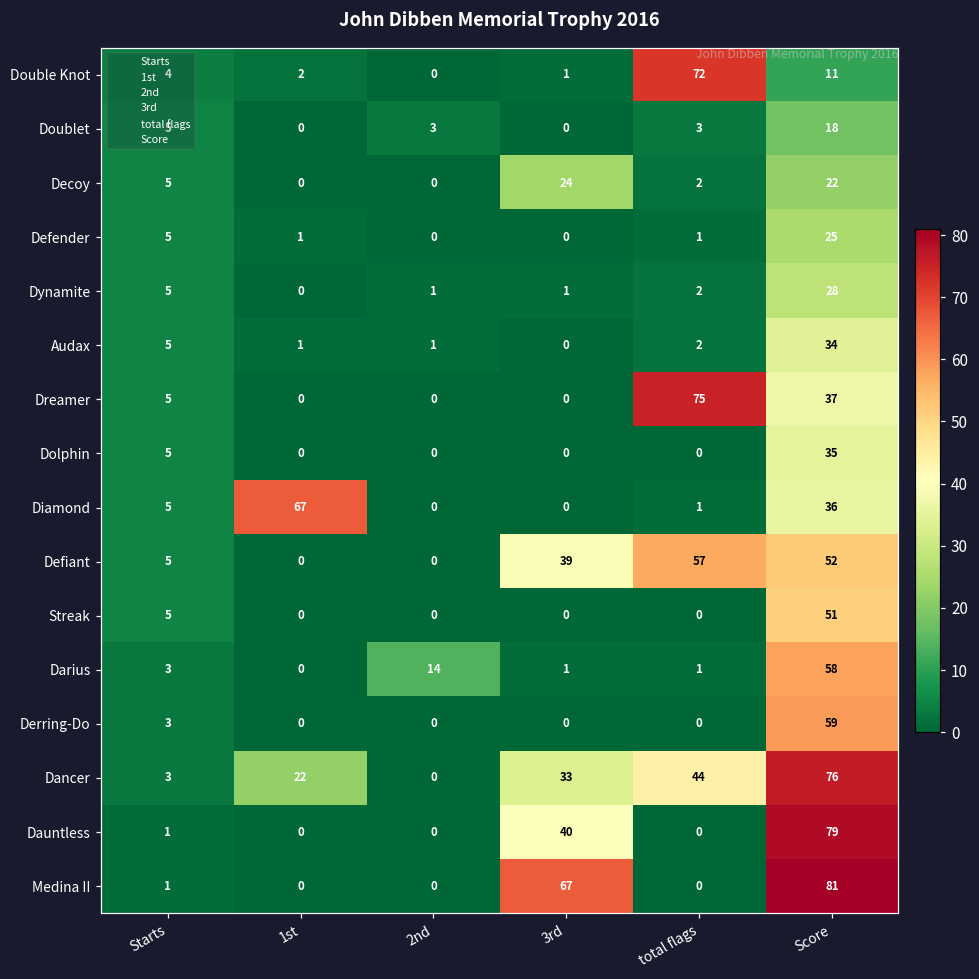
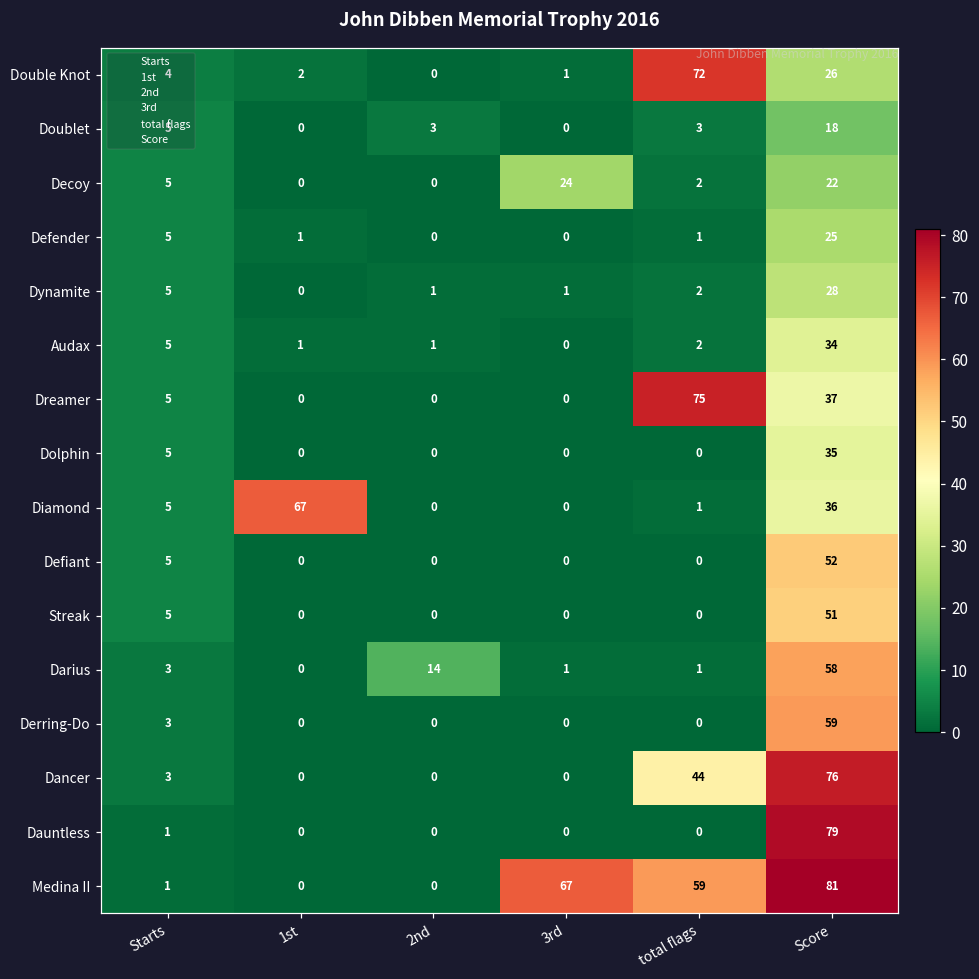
Double Knot, Score: 11 -> 26
Defiant, 3rd: 39 -> 0
Defiant, total flags: 57 -> 0
Dancer, 1st: 22 -> 0
Dancer, 3rd: 33 -> 0
Dauntless, 3rd: 40 -> 0
Medina II, total flags: 0 -> 59
